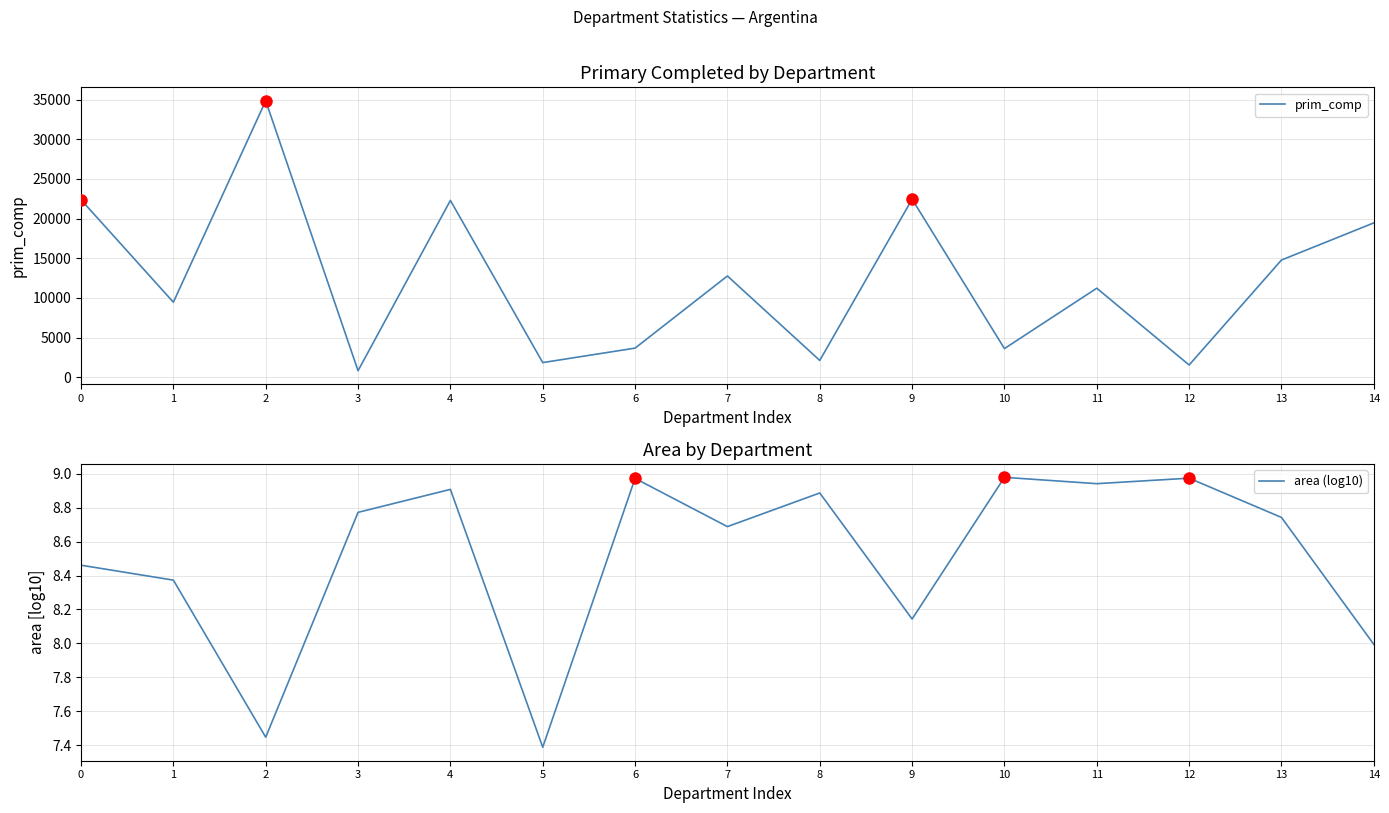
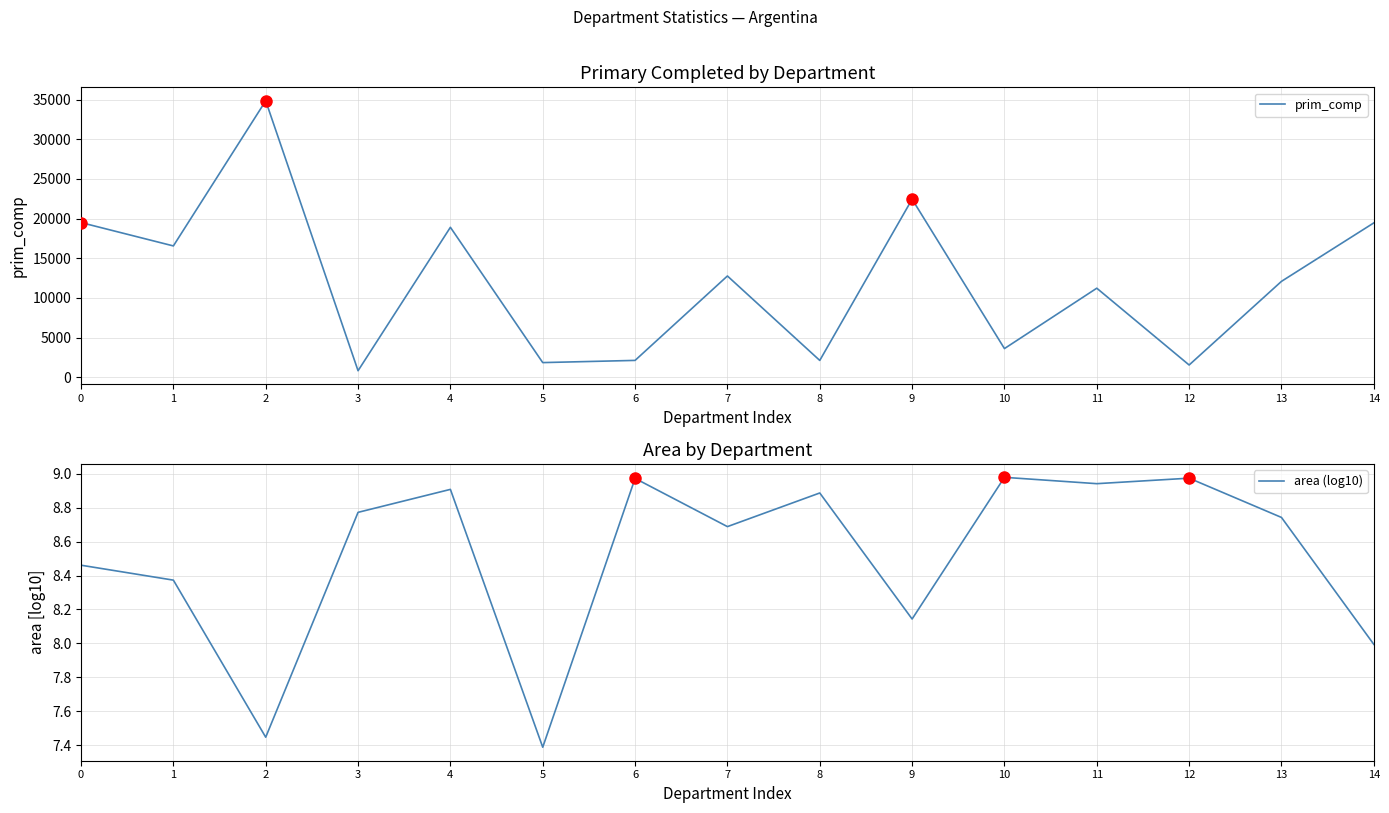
Primary Completed by Department, prim_comp, 0: 22000 -> 19000
Primary Completed by Department, prim_comp, 1: 9000 -> 17000
Primary Completed by Department, prim_comp, 4: 22000 -> 19000
Primary Completed by Department, prim_comp, 6: 4000 -> 2000
Primary Completed by Department, prim_comp, 13: 15000 -> 12000
